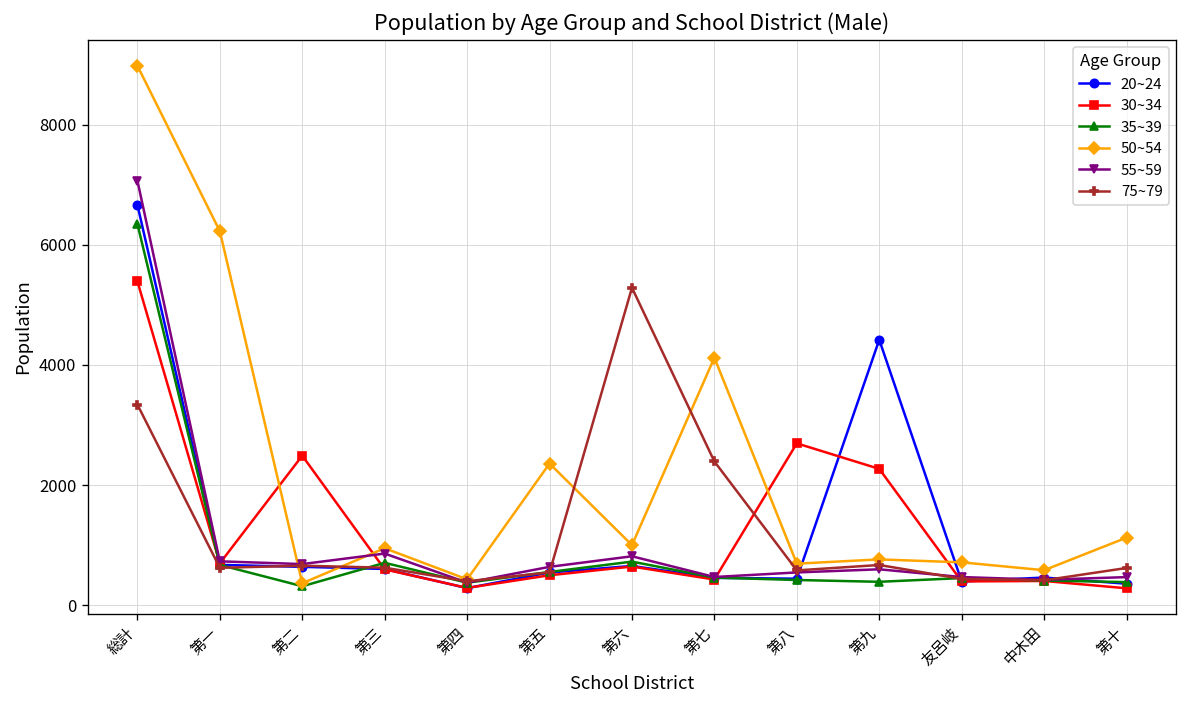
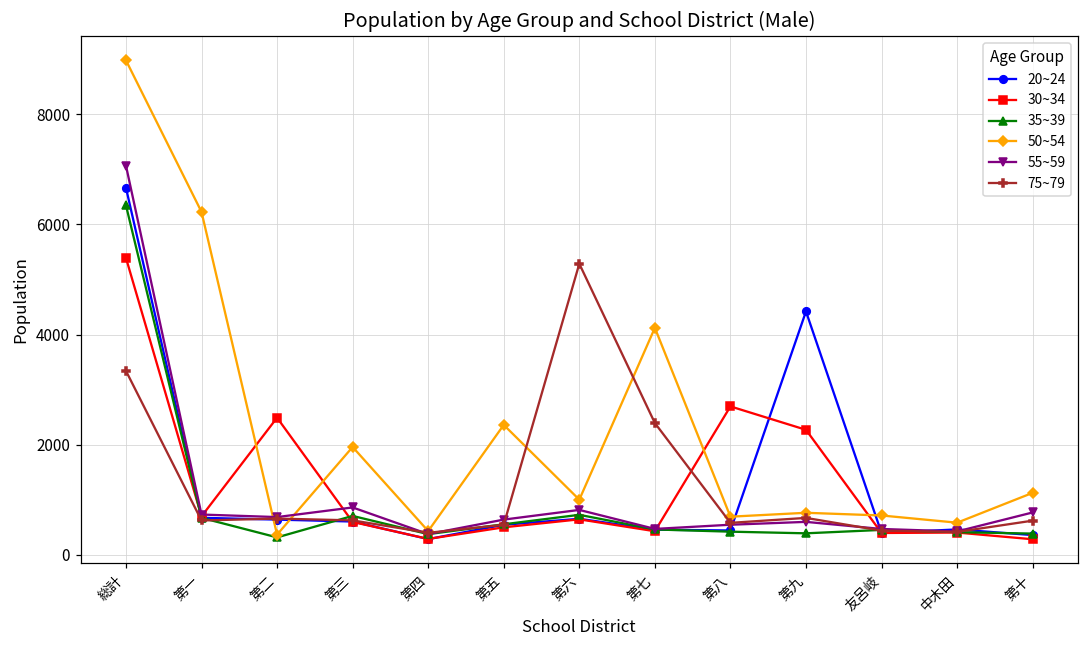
50~54, 第三: 900 -> 2000
55~59, 第十: 500 -> 800
